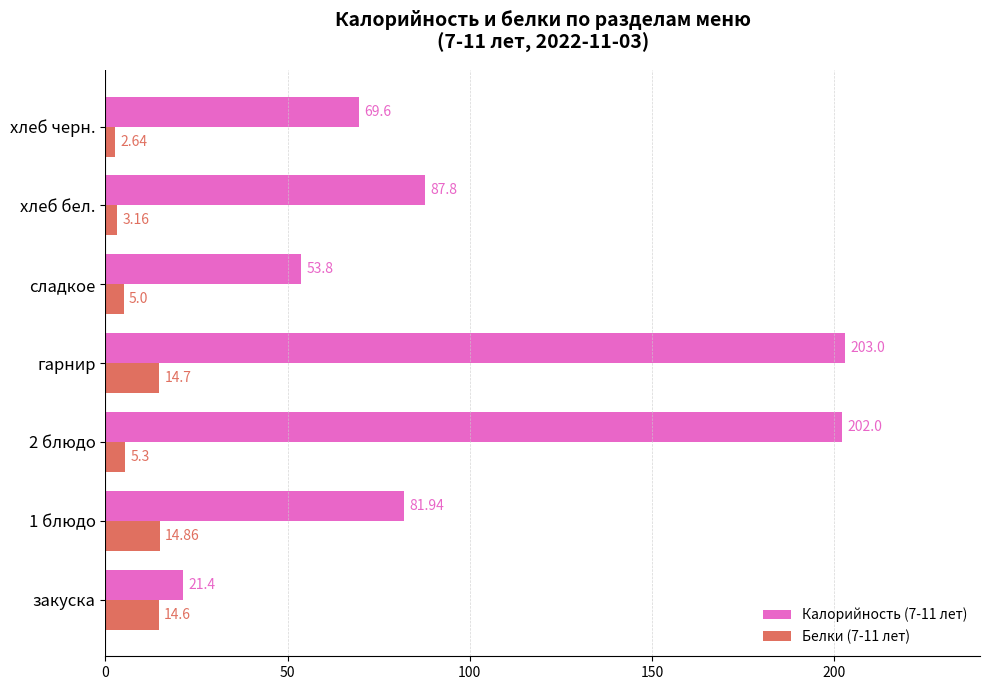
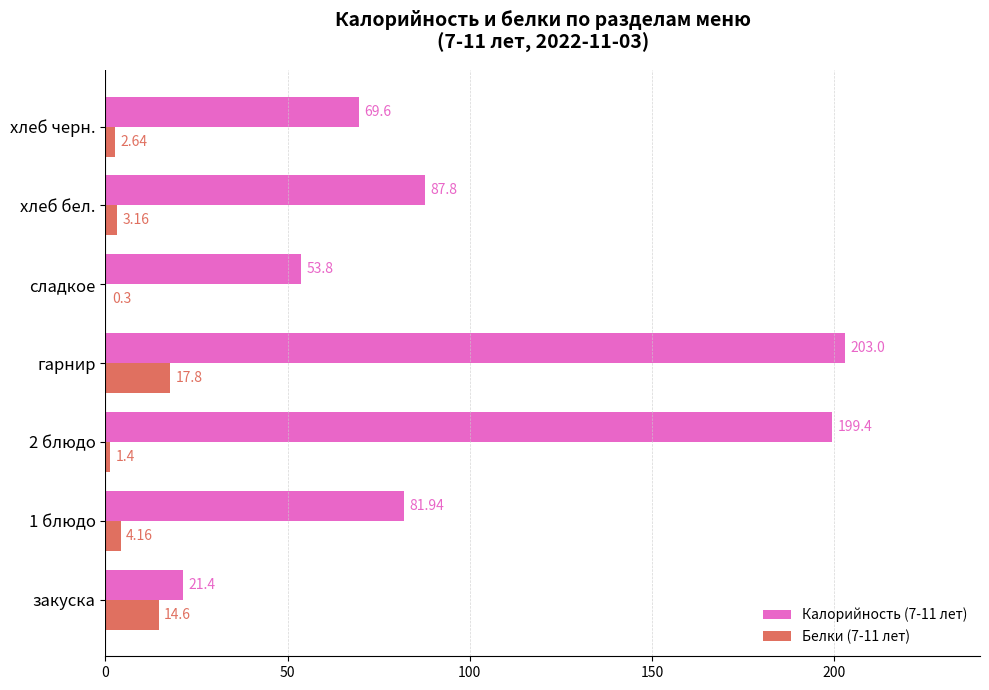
Белки (7-11 лет), сладкое: 5.0 -> 0.3
Белки (7-11 лет), гарнир: 14.7 -> 17.8
Калорийность (7-11 лет), 2 блюдо: 202.0 -> 199.4
Белки (7-11 лет), 2 блюдо: 5.3 -> 1.4
Белки (7-11 лет), 1 блюдо: 14.86 -> 4.16
